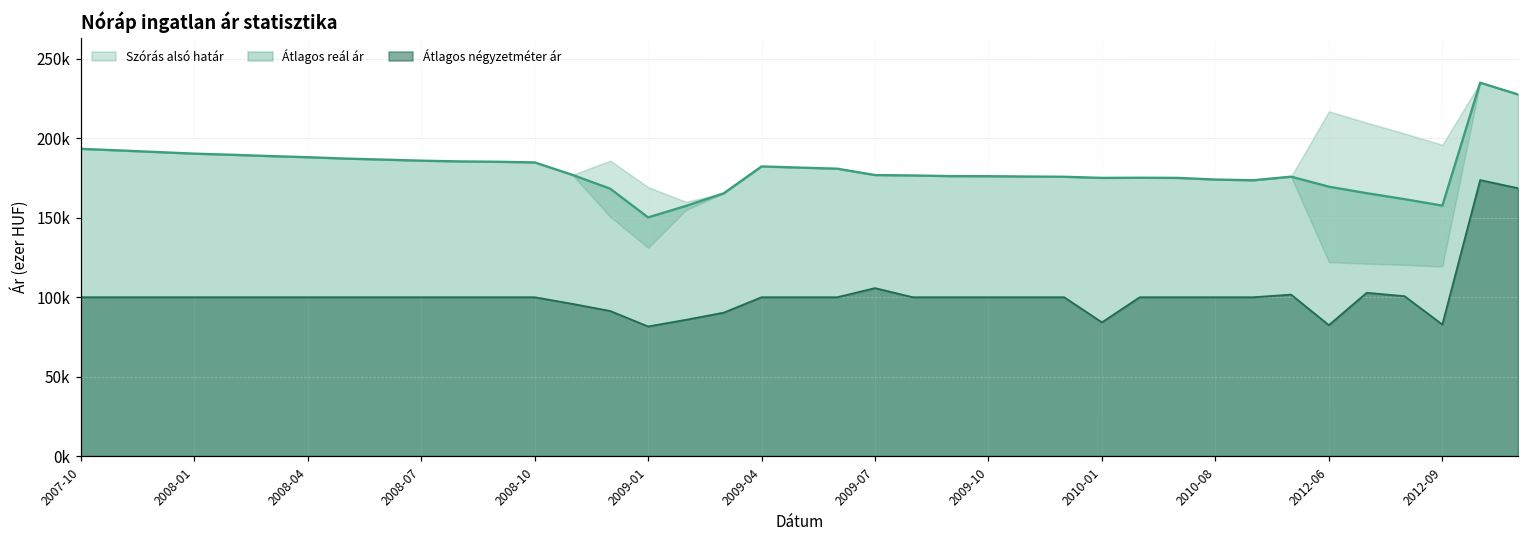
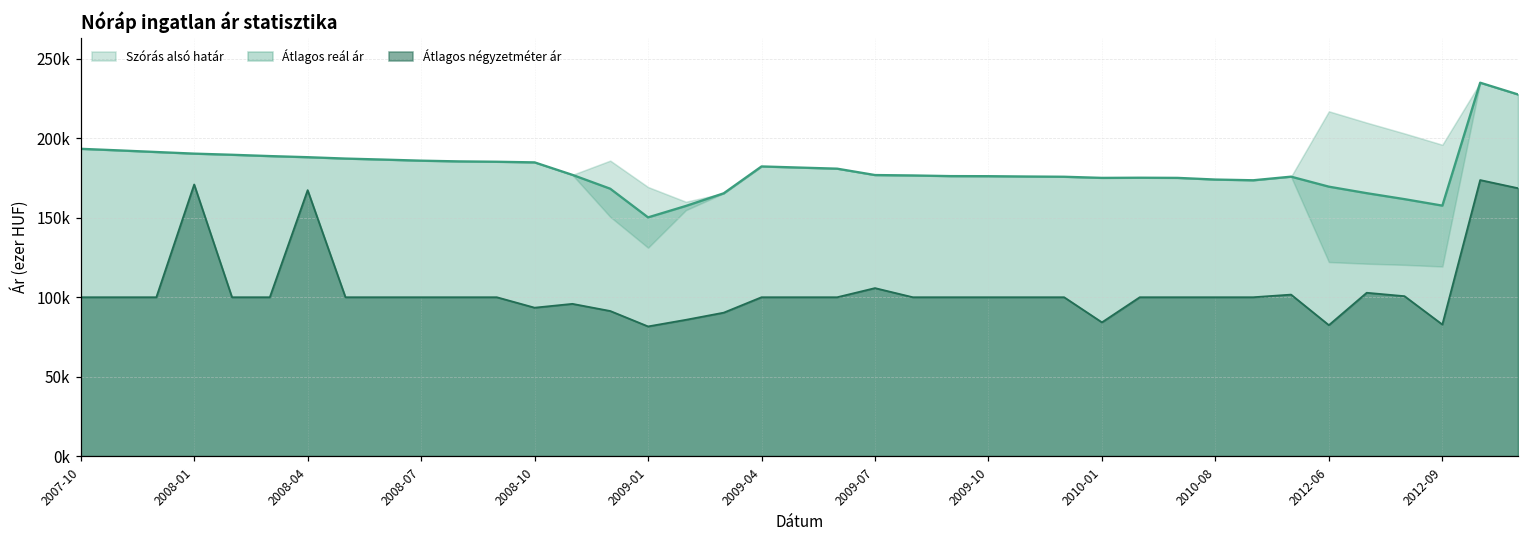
Átlagos négyzetméter ár, 2008-01: 100000 -> 171000
Átlagos négyzetméter ár, 2008-04: 100000 -> 167000
Átlagos négyzetméter ár, 2008-10: 100000 -> 93000
